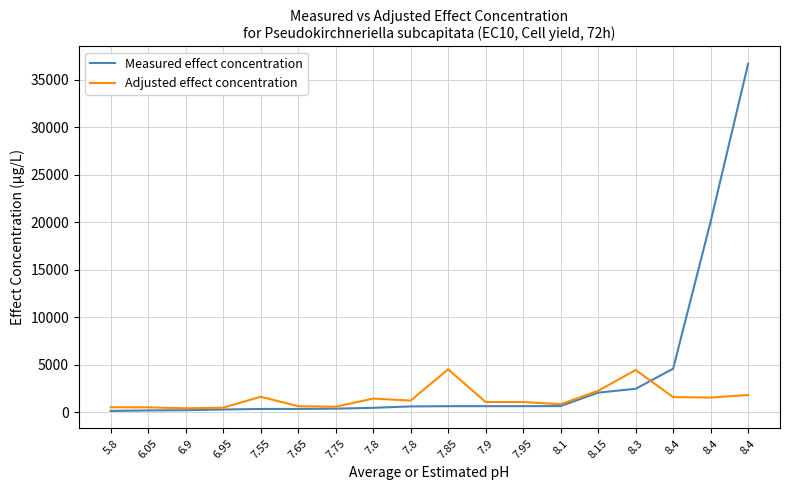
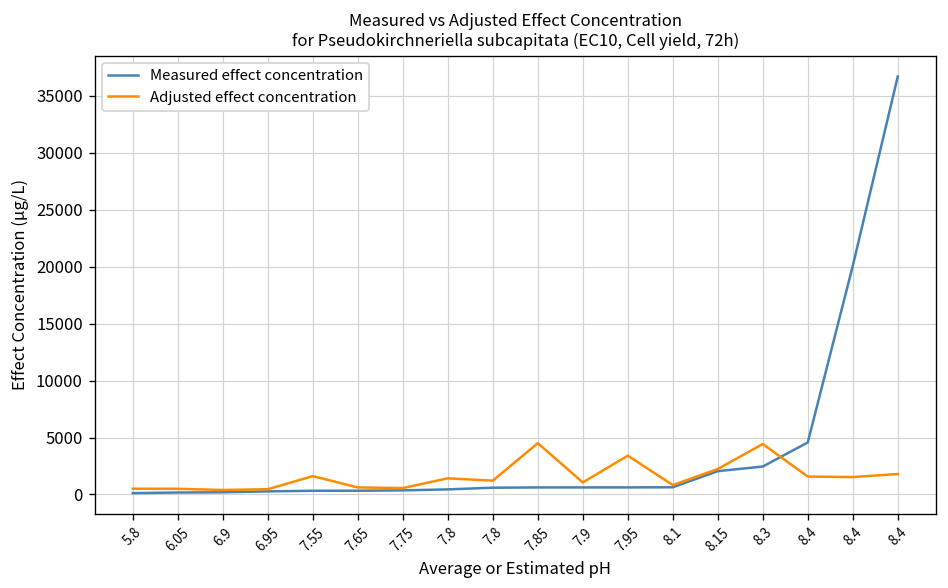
Adjusted effect concentration, 7.95: 1000 -> 3000
